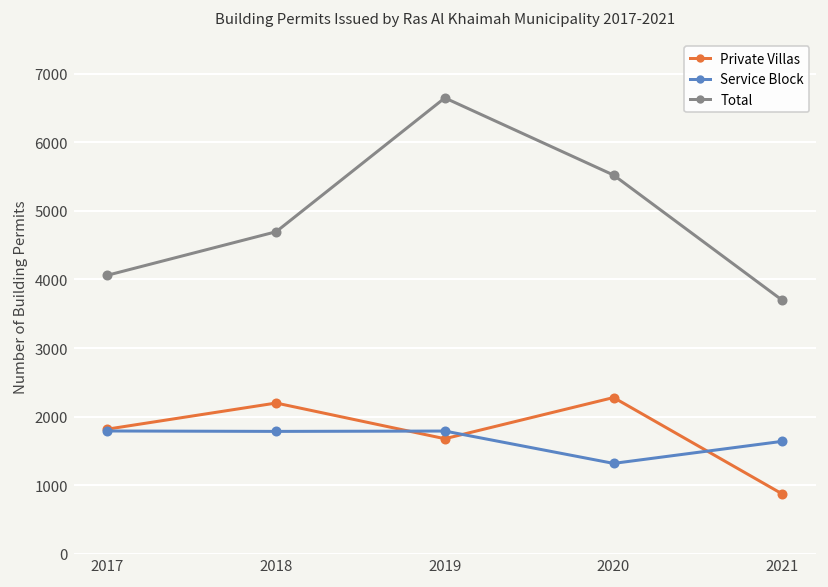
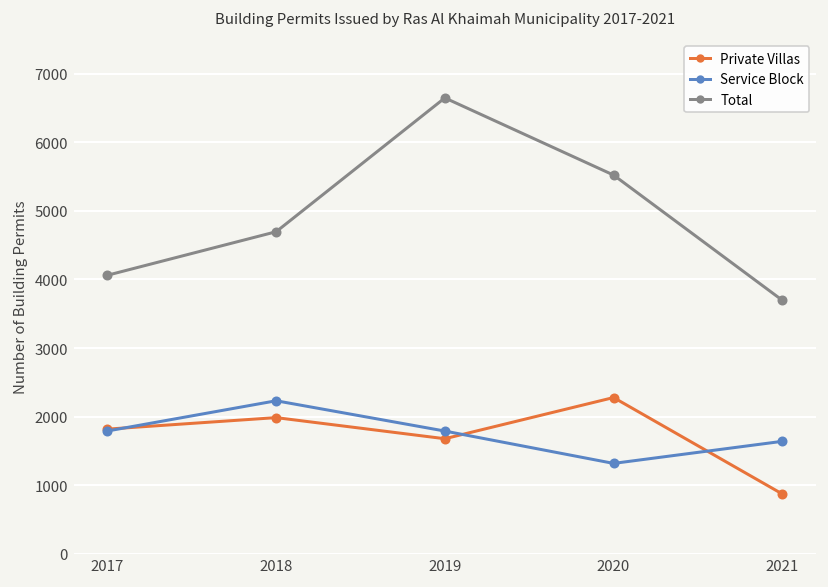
Private Villas, 2018: 2200 -> 2000
Service Block, 2018: 1800 -> 2200
